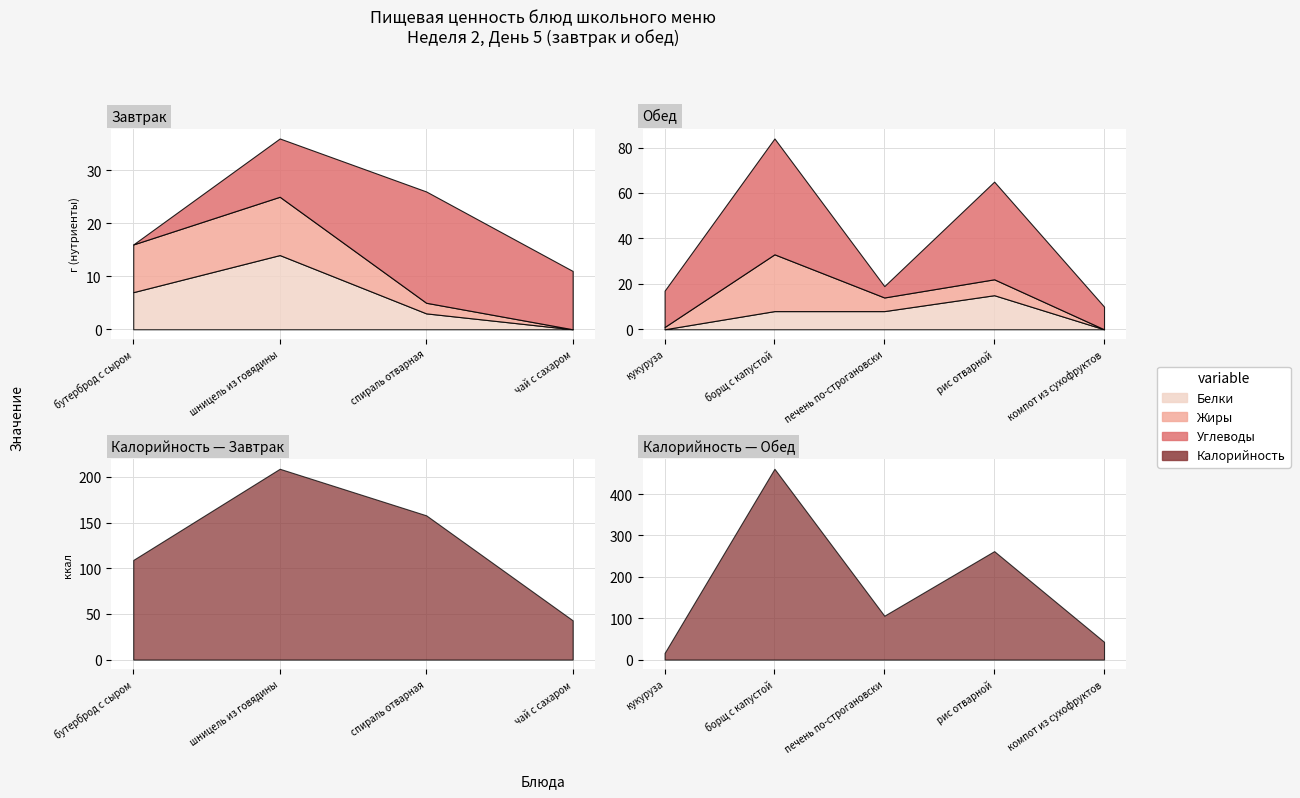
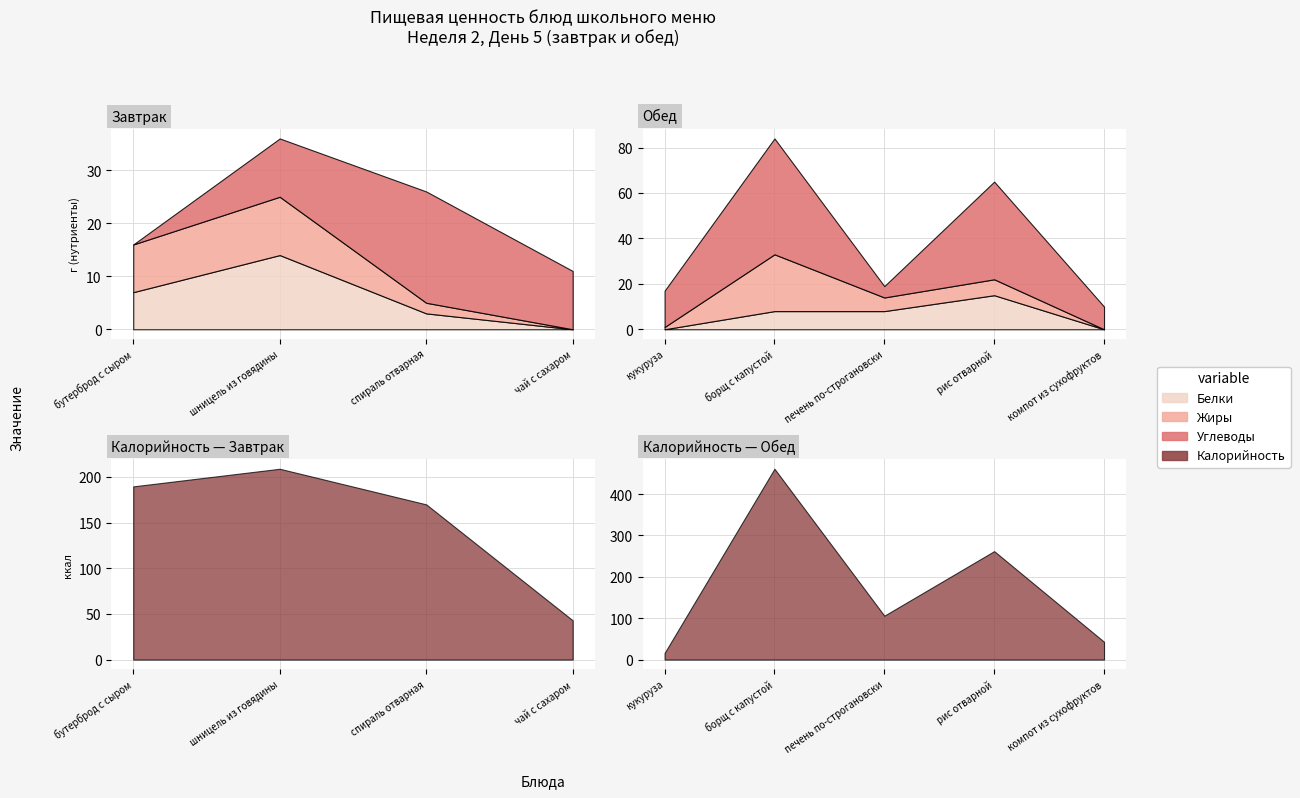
Калорийность — Завтрак, бутерброд с сыром: 110 -> 190
Калорийность — Завтрак, спираль отварная: 160 -> 170
